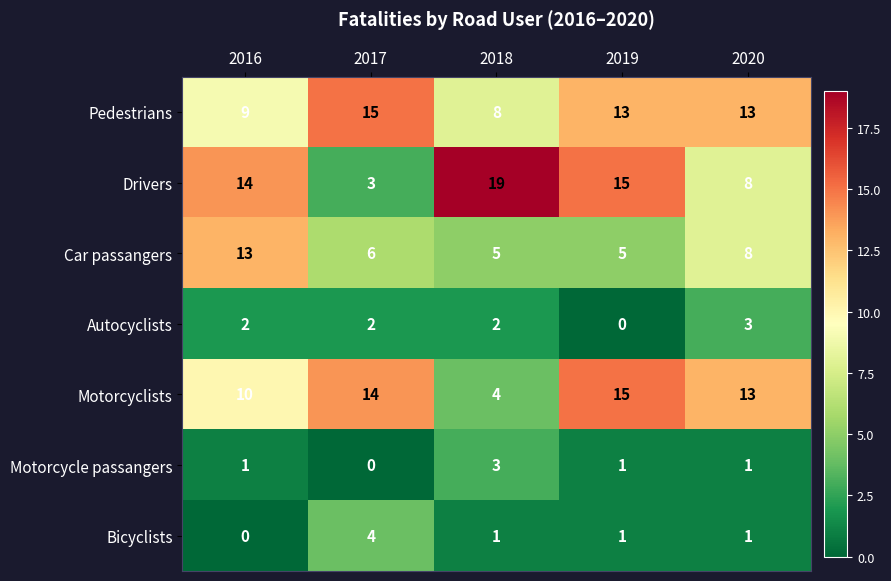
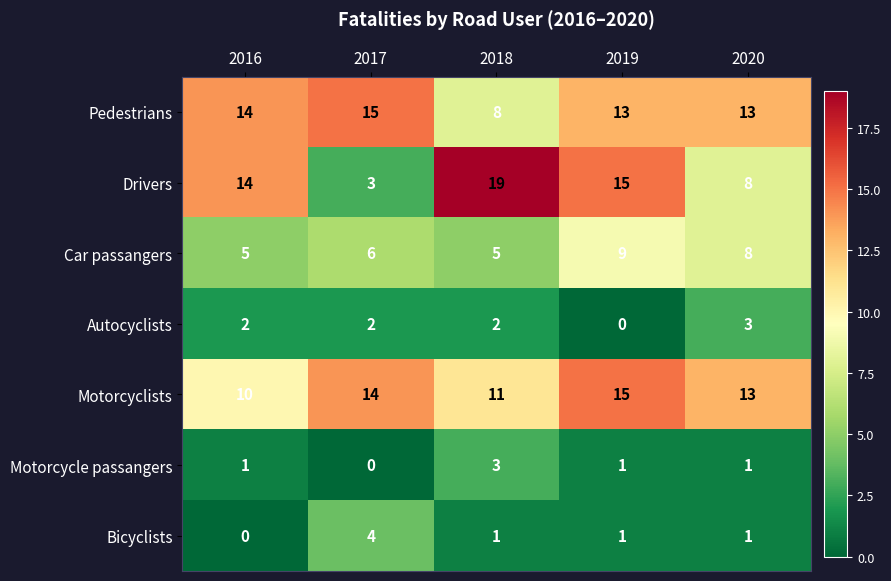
Pedestrians, 2016: 9 -> 14
Car passangers, 2016: 13 -> 5
Car passangers, 2019: 5 -> 9
Motorcyclists, 2018: 4 -> 11
